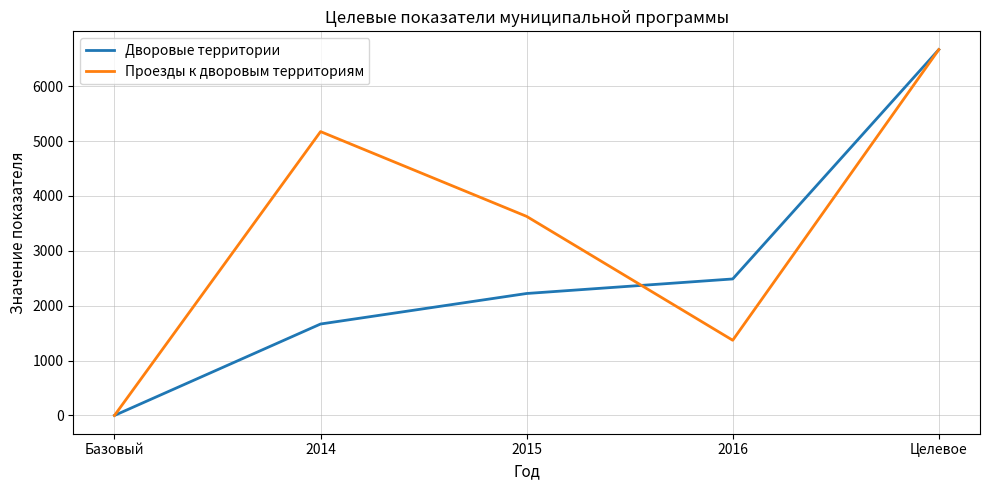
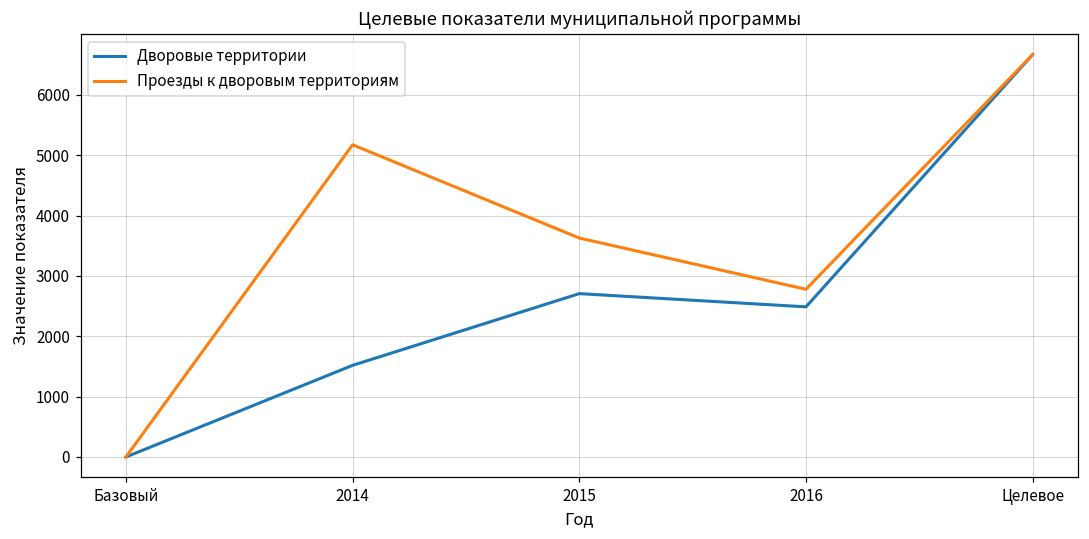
Дворовые территории, 2014: 1700 -> 1500
Дворовые территории, 2015: 2200 -> 2700
Проезды к дворовым территориям, 2016: 1400 -> 2800
